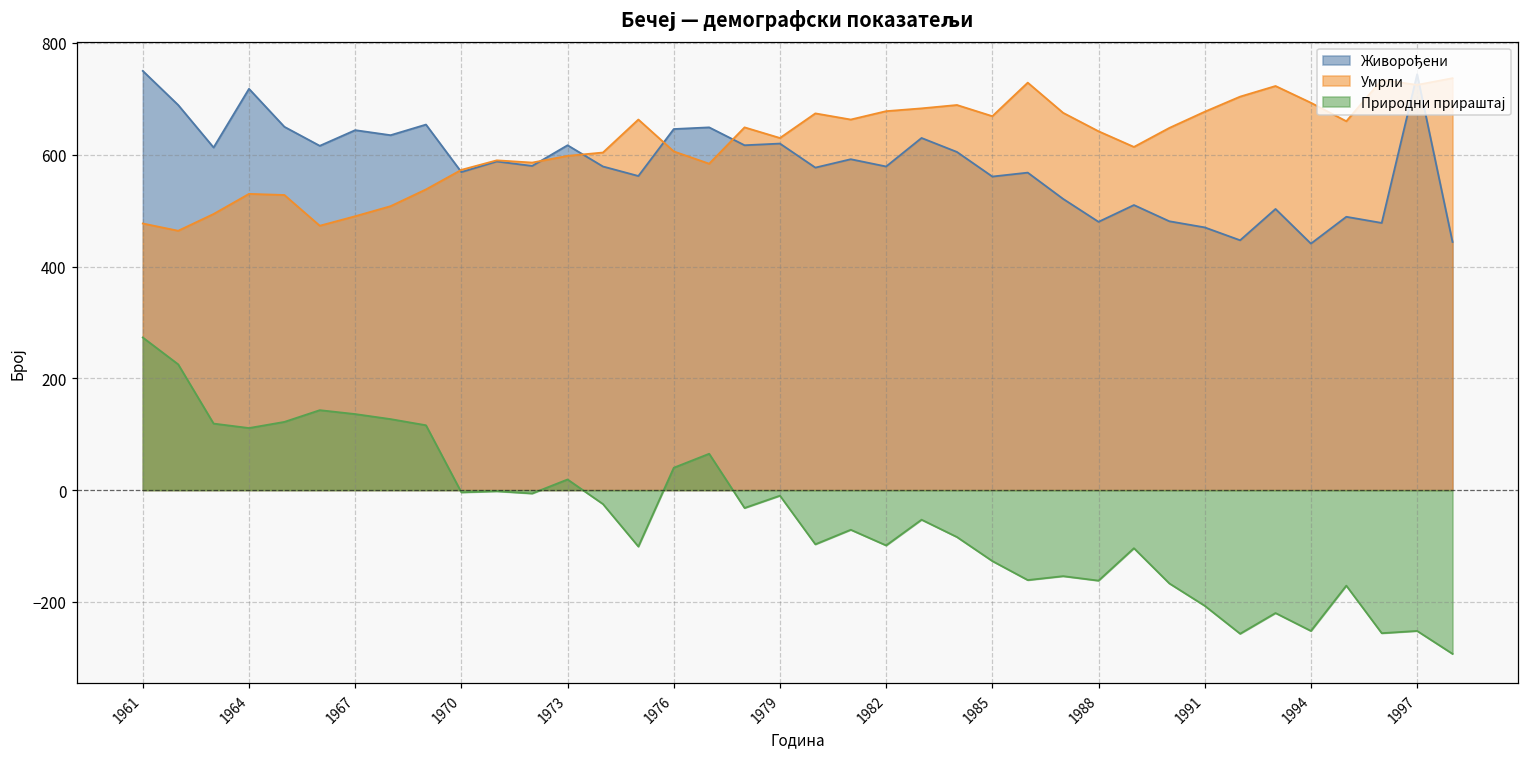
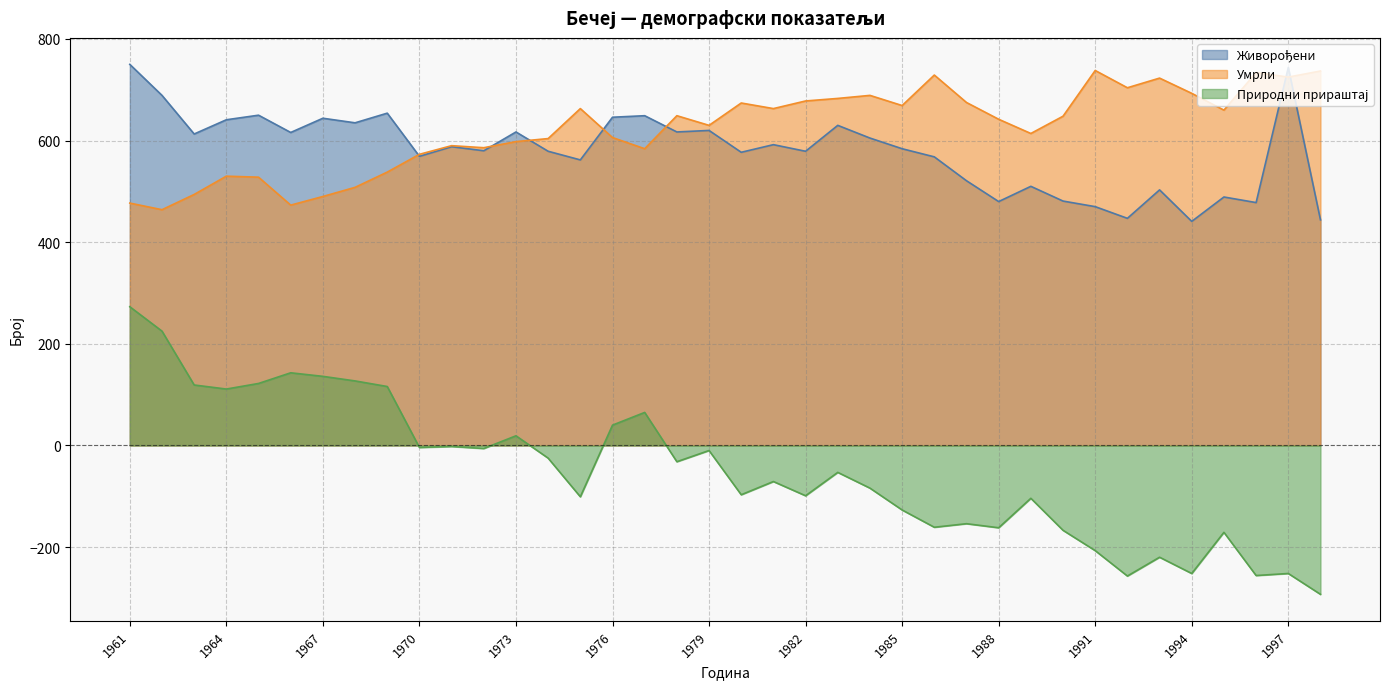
Живорођени, 1964: 720 -> 640
Живорођени, 1985: 560 -> 580
Умрли, 1991: 680 -> 740
